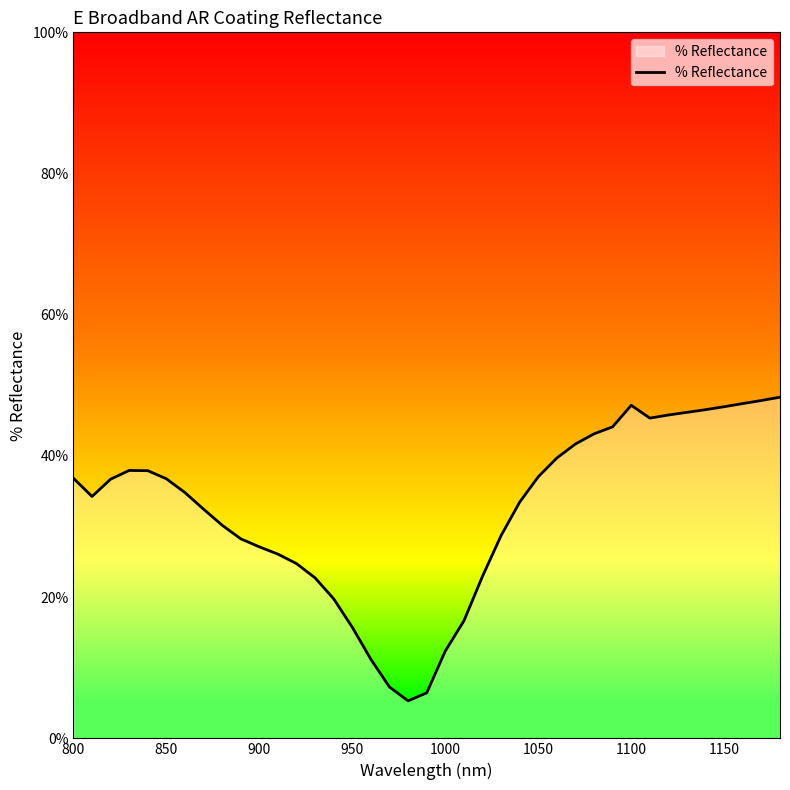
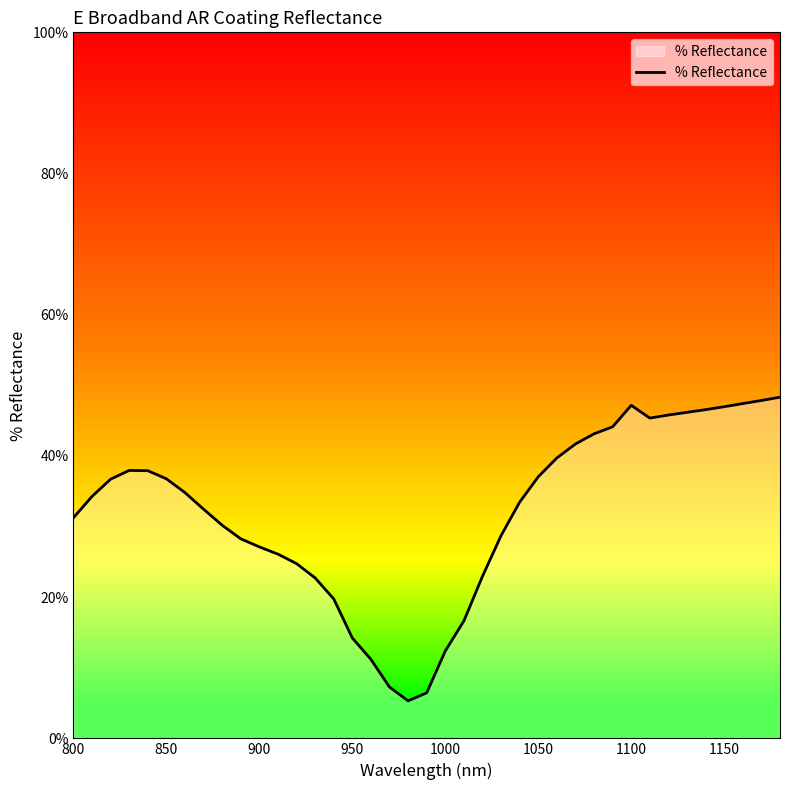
800: 37% -> 31%
950: 16% -> 14%
